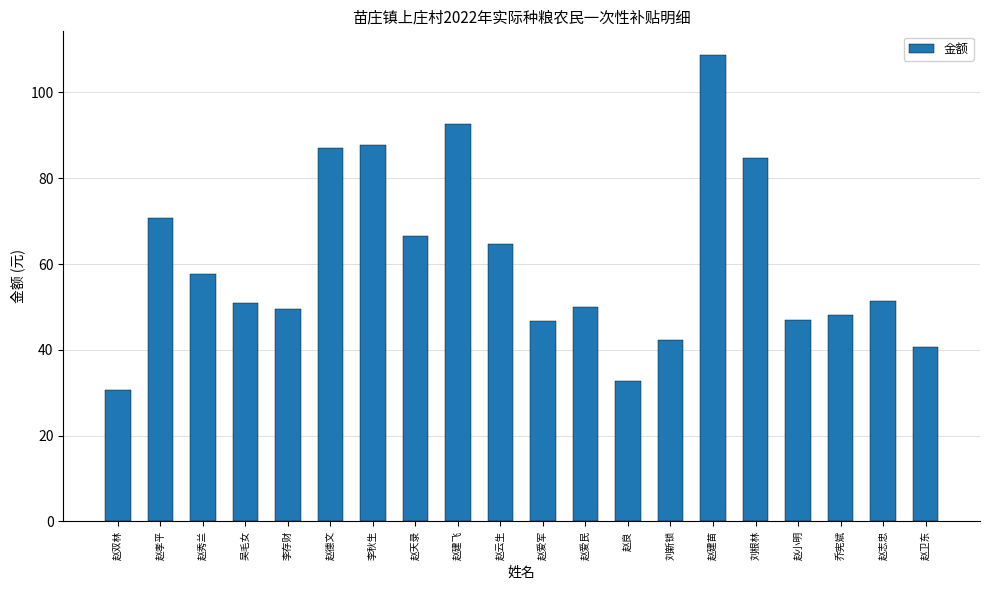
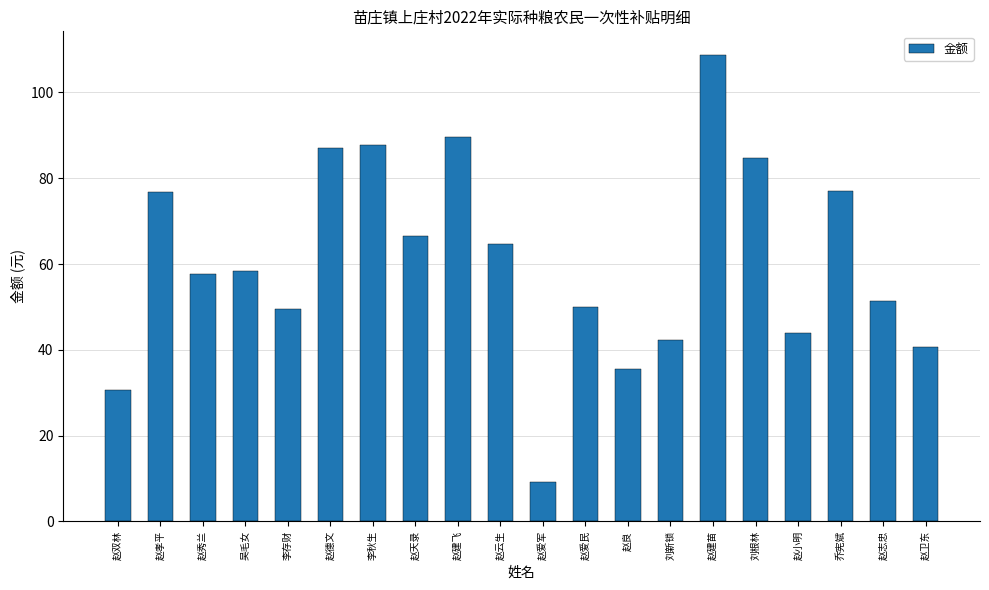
赵孝平: 71 -> 77
吴毛女: 51 -> 59
赵建飞: 93 -> 90
赵爱军: 47 -> 9
赵良: 33 -> 36
赵小明: 47 -> 44
乔宪斌: 48 -> 77
